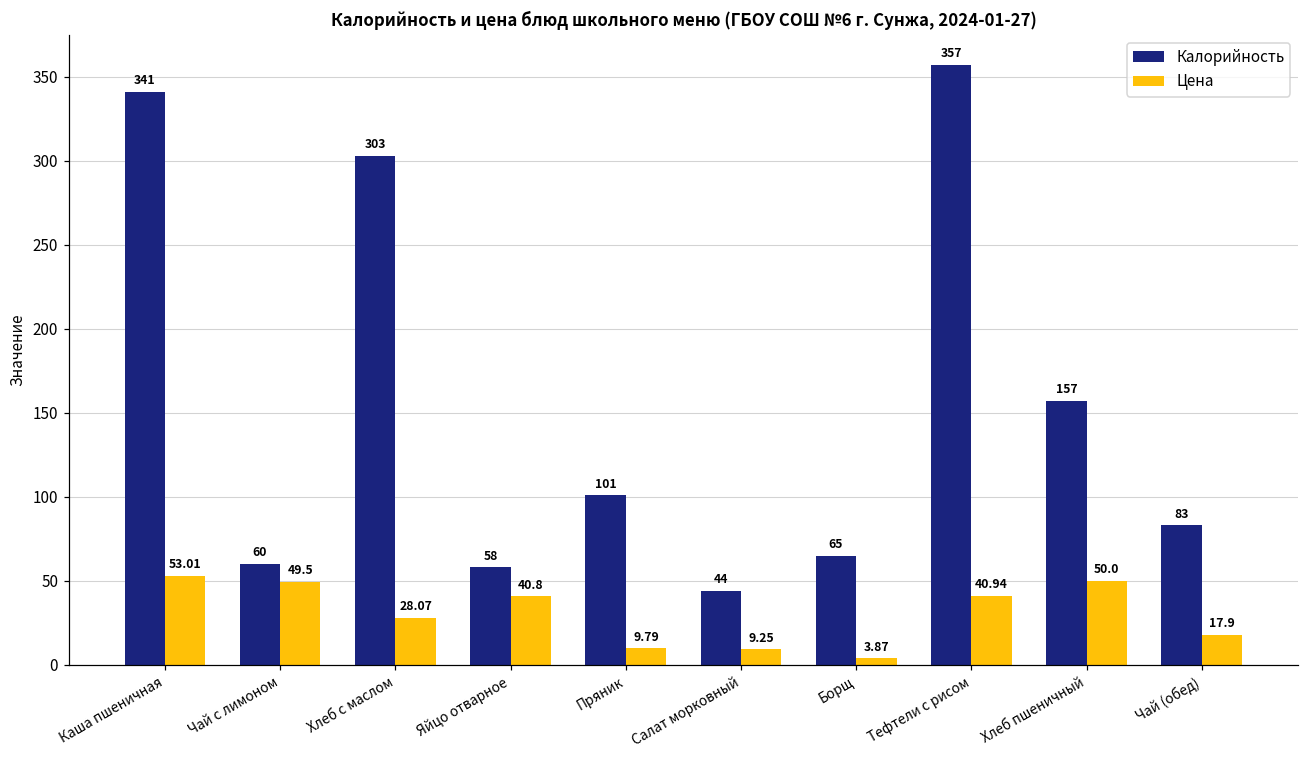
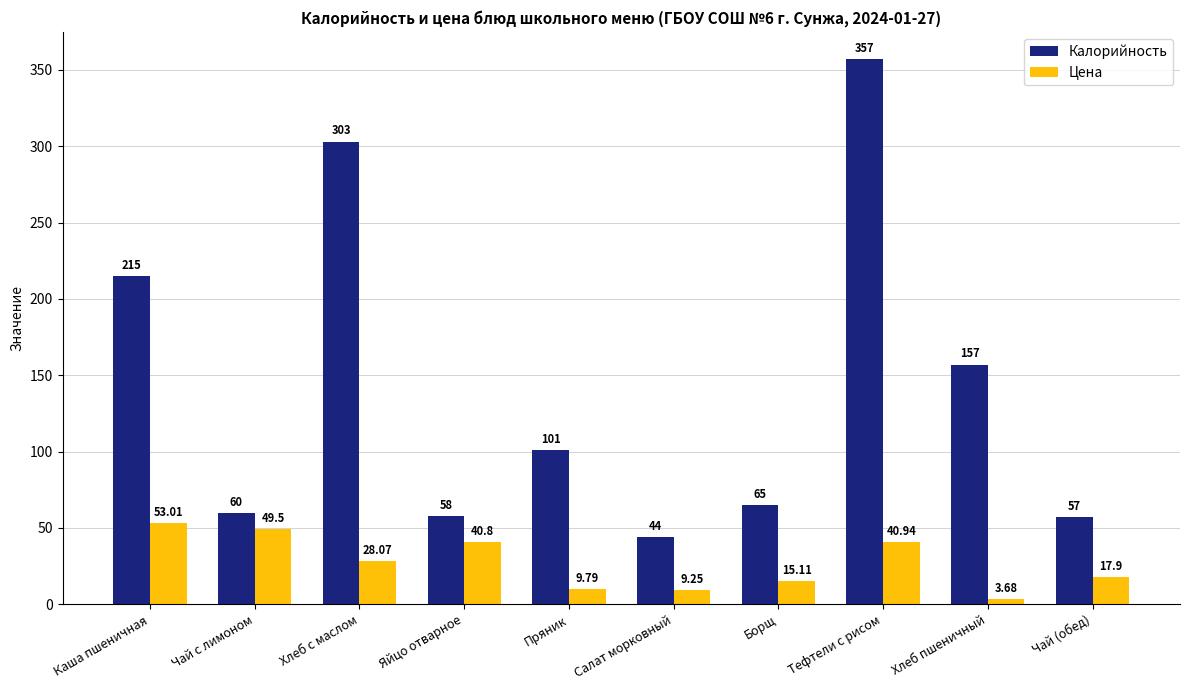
Калорийность, Каша пшеничная: 341 -> 215
Цена, Борщ: 3.87 -> 15.11
Цена, Хлеб пшеничный: 50.0 -> 3.68
Калорийность, Чай (обед): 83 -> 57
